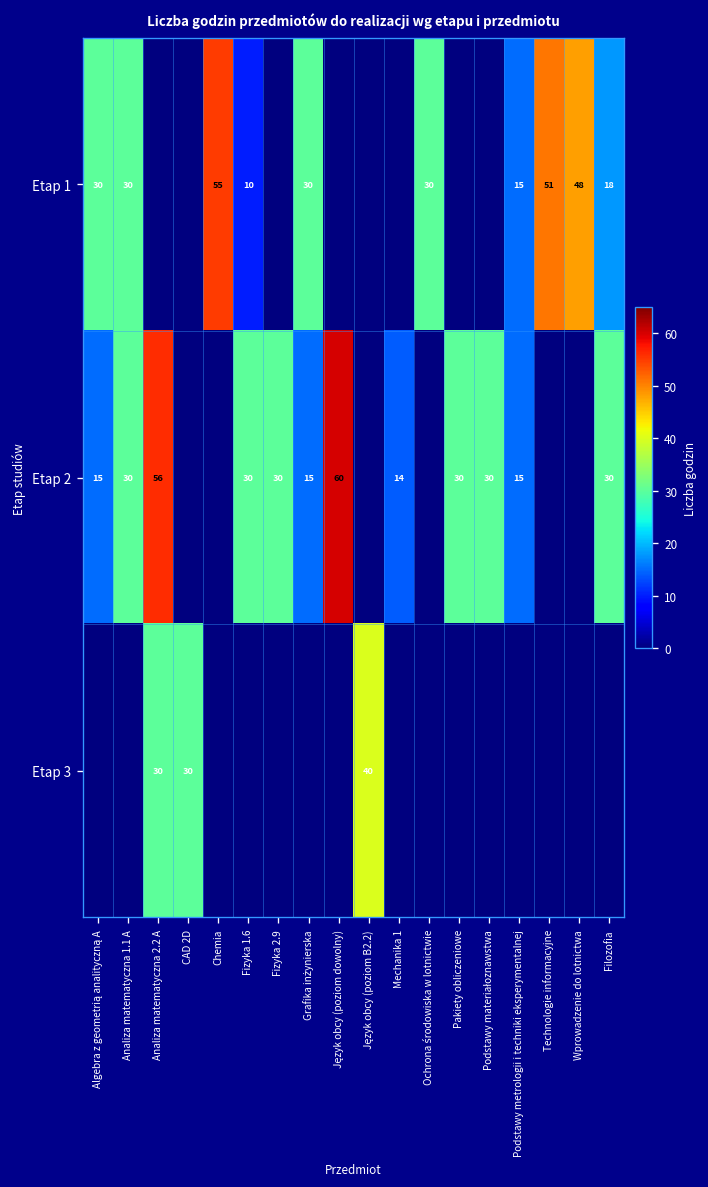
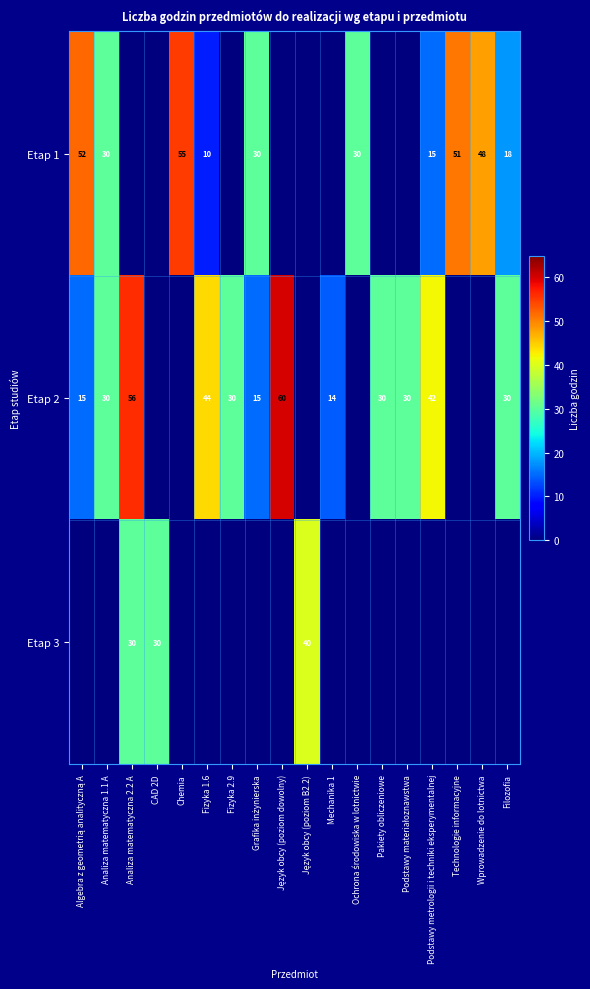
Etap 1, Algebra z geometrią analityczną A: 30 -> 52
Etap 2, Fizyka 1.6: 30 -> 44
Etap 2, Podstawy metrologii i techniki eksperymentalnej: 15 -> 42
